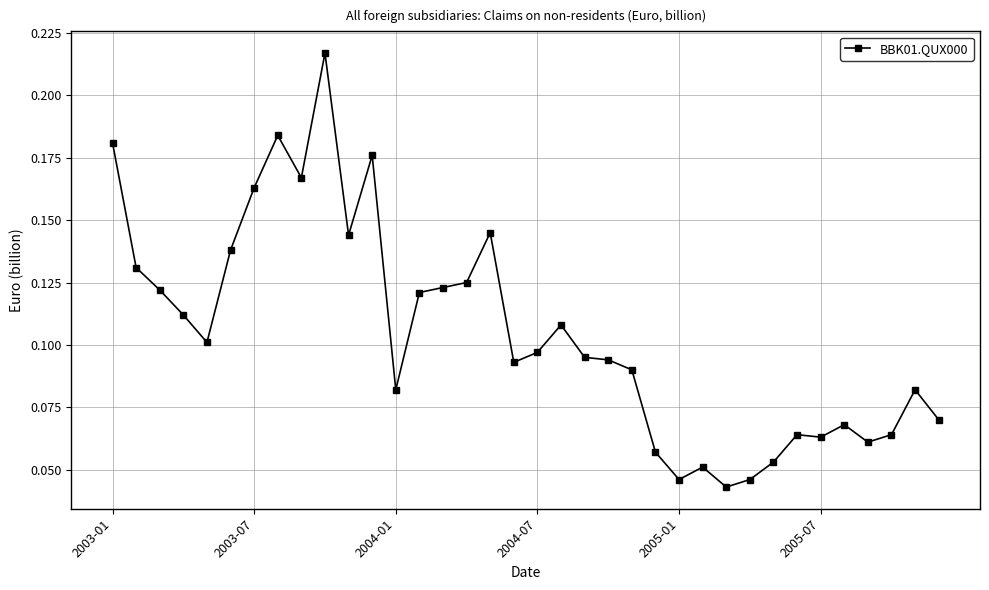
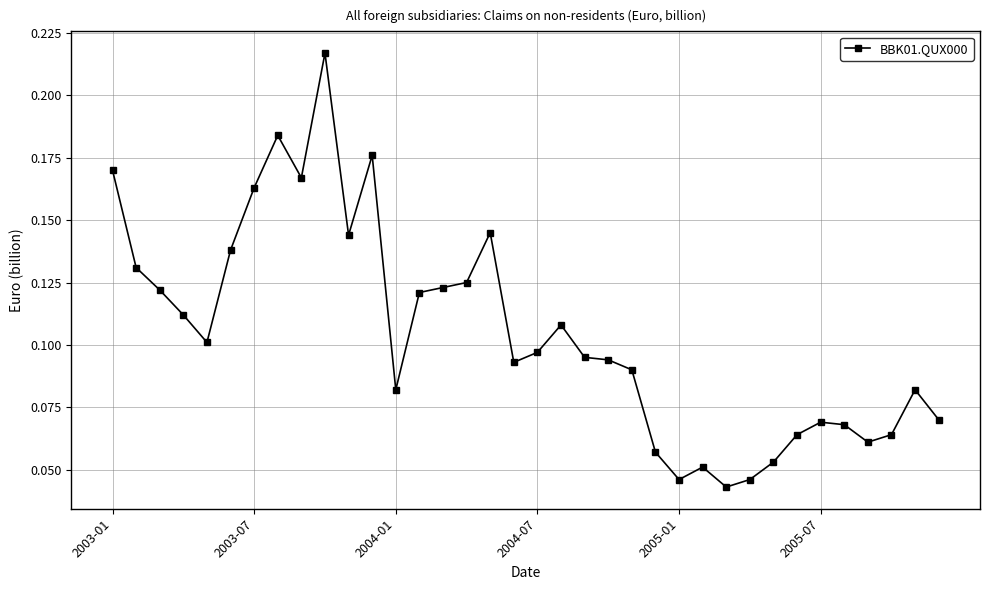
2003-01: 0.181 -> 0.170
2005-07: 0.063 -> 0.069
